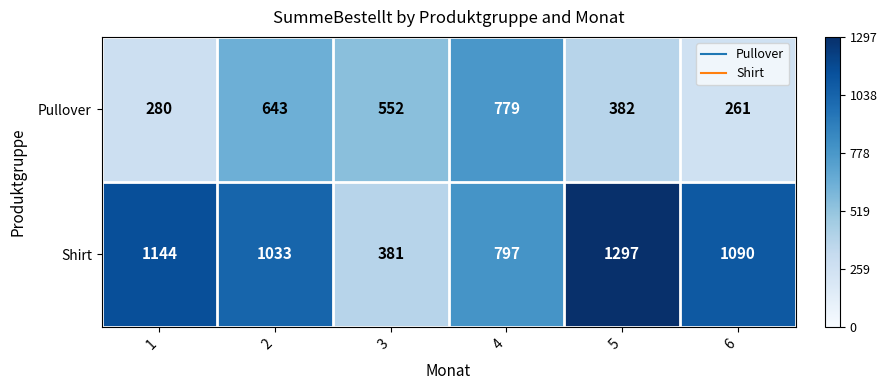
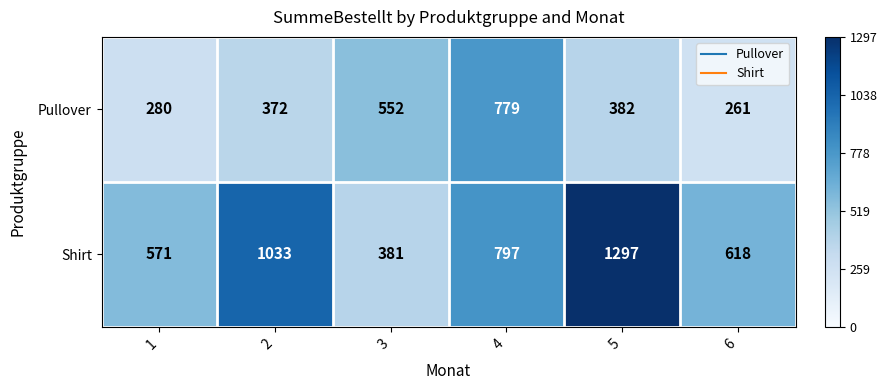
Pullover, 2: 643 -> 372
Shirt, 1: 1144 -> 571
Shirt, 6: 1090 -> 618
